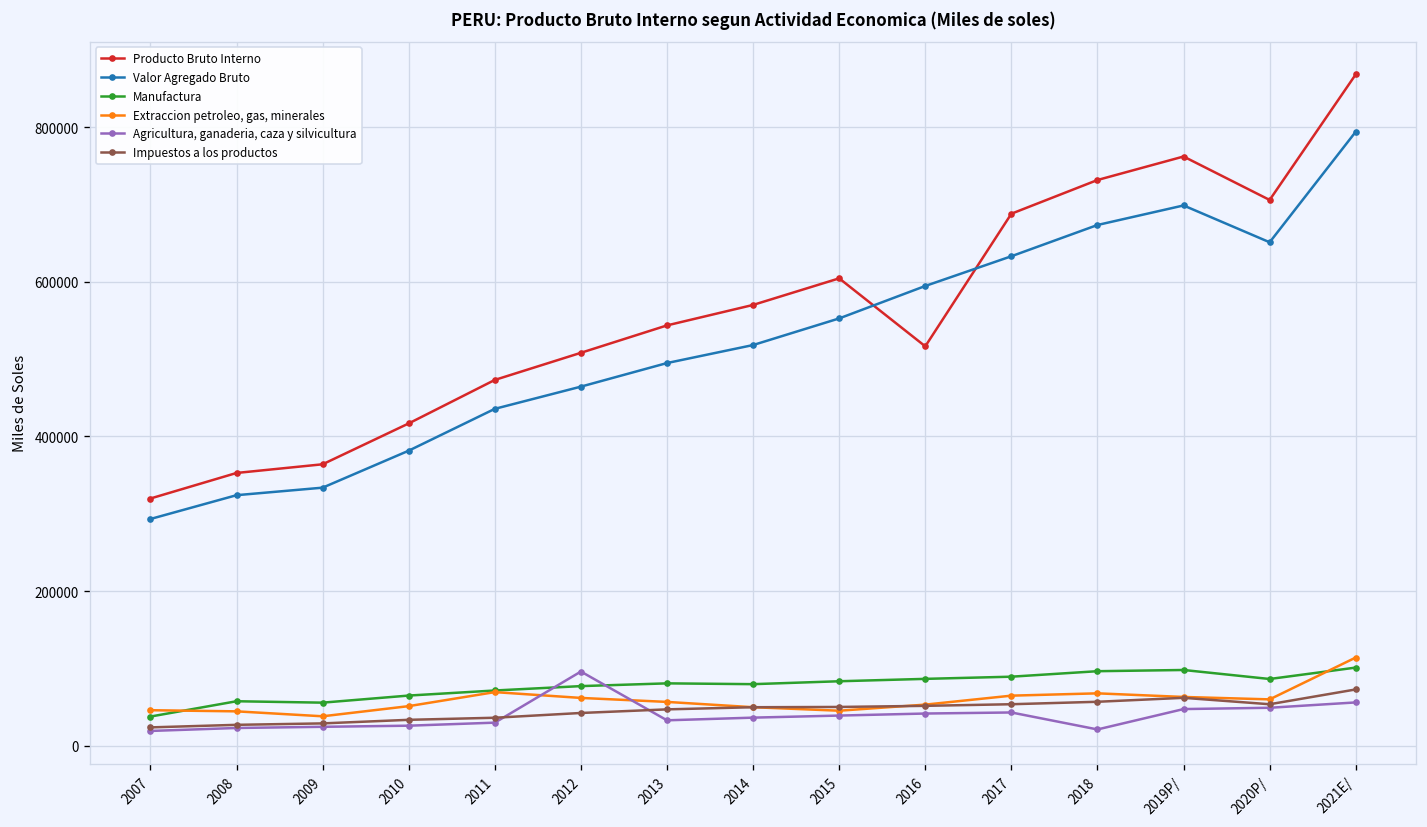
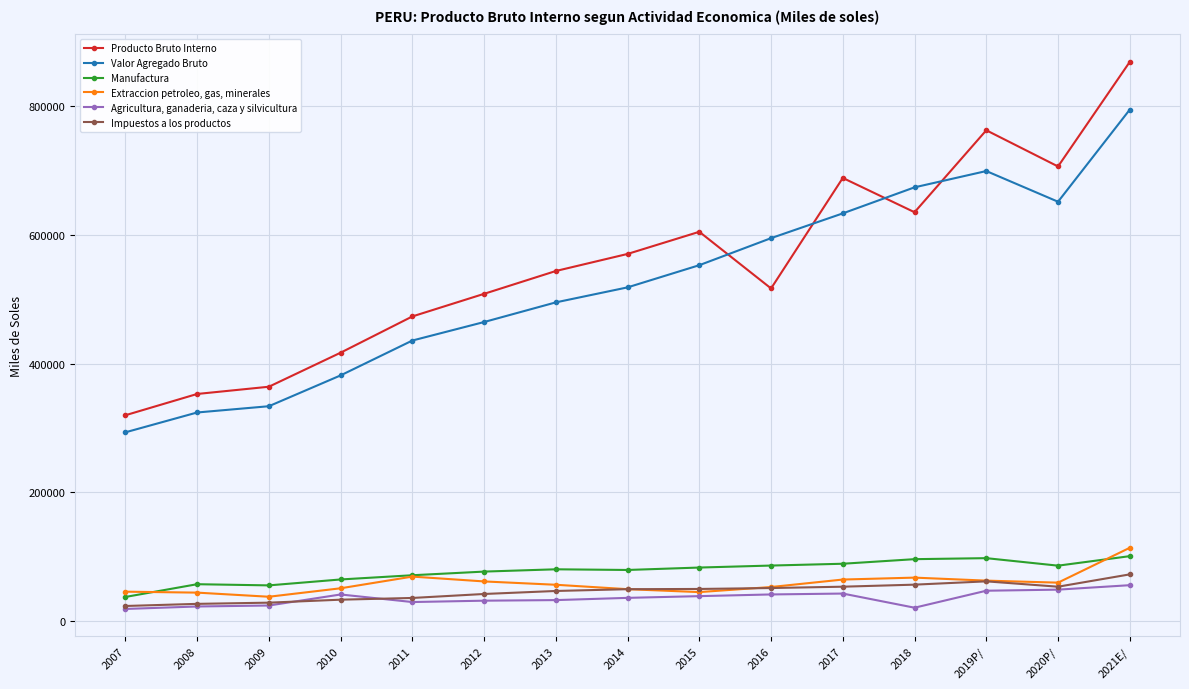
Agricultura, ganaderia, caza y silvicultura, 2010: 30000 -> 40000
Agricultura, ganaderia, caza y silvicultura, 2012: 100000 -> 30000
Producto Bruto Interno, 2018: 730000 -> 630000
